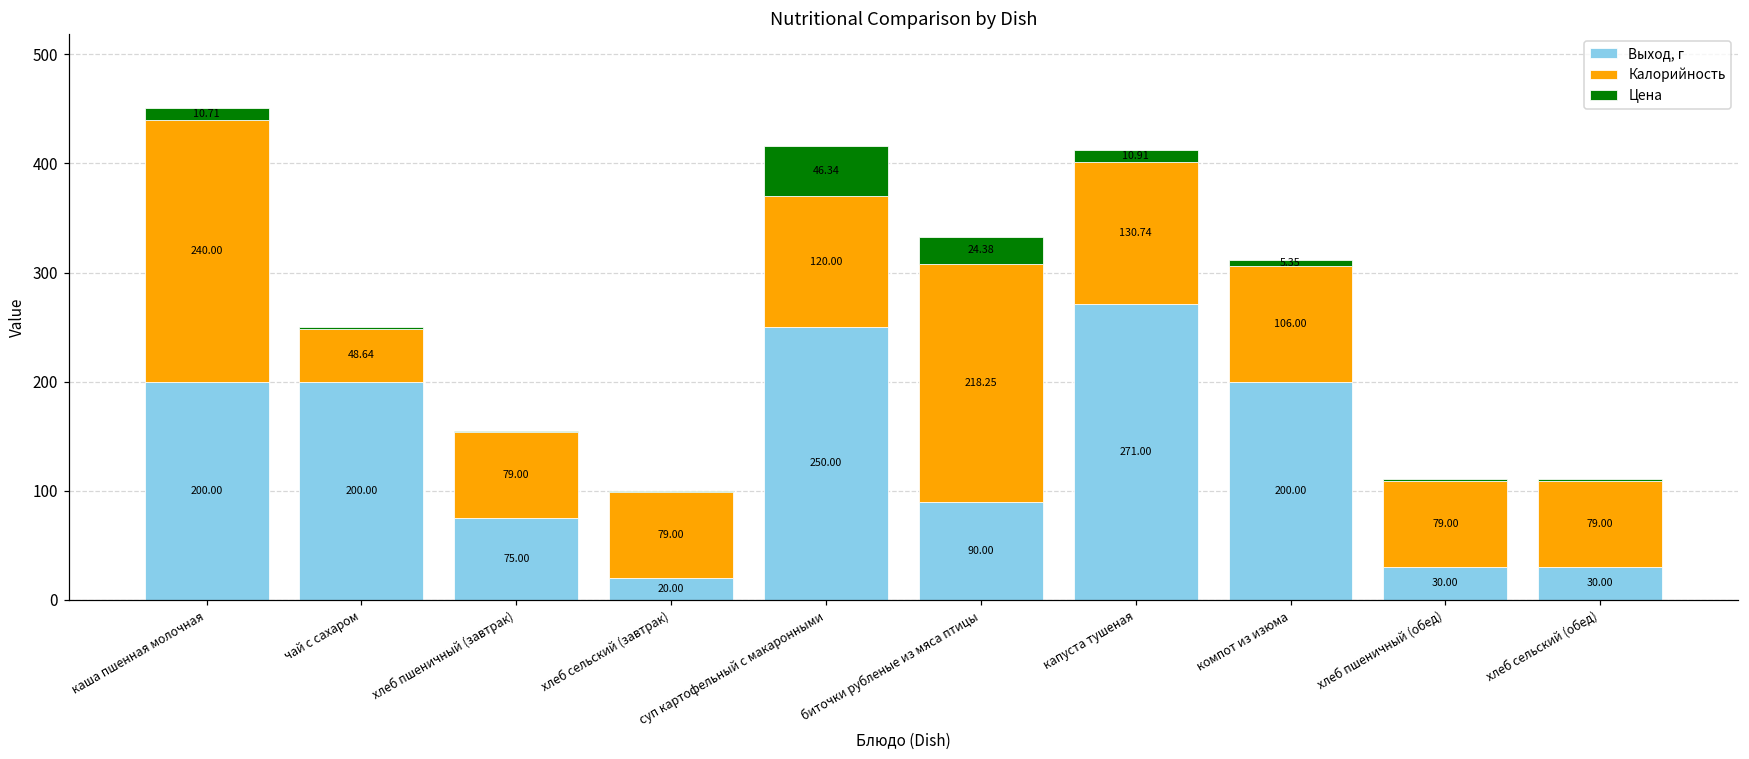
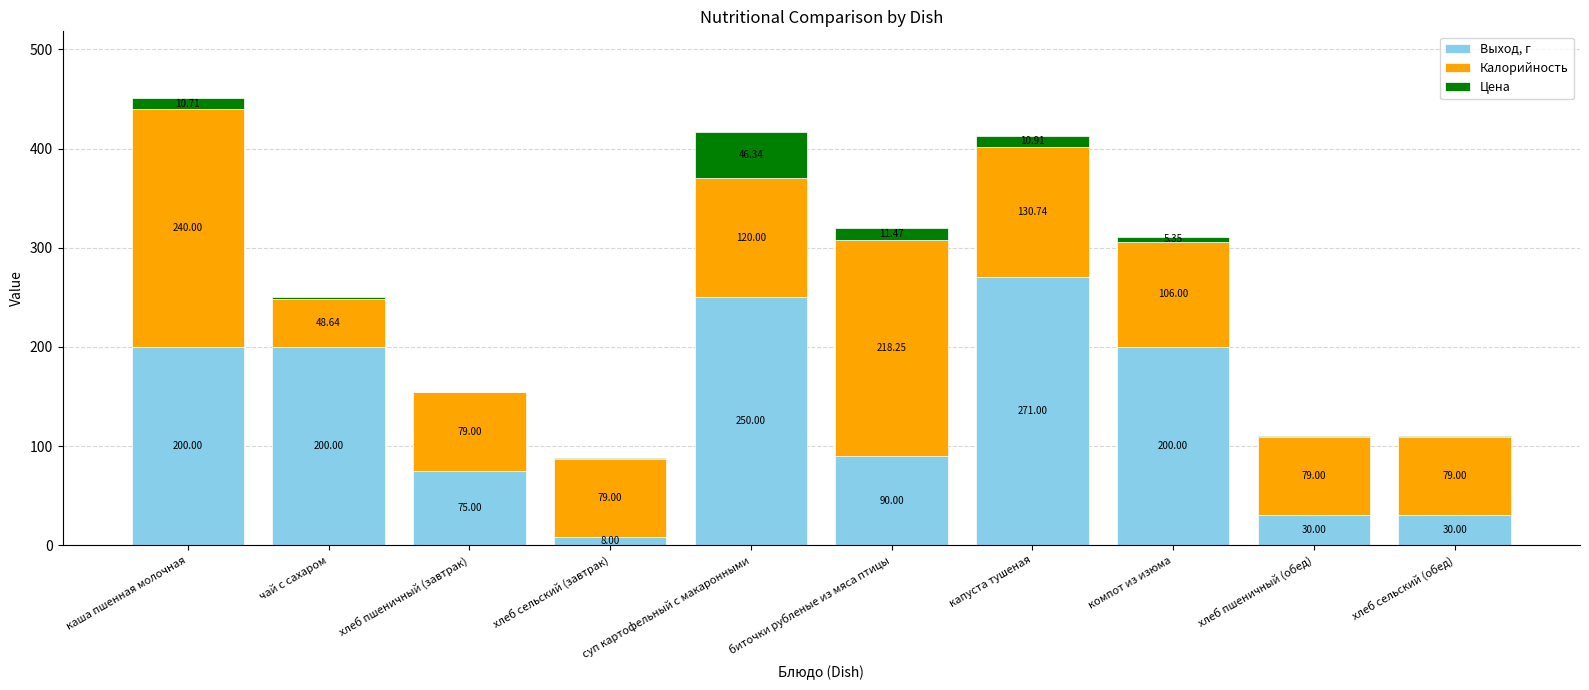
Выход, г, хлеб сельский (завтрак): 20.00 -> 8.00
Цена, биточки рубленые из мяса птицы: 24.38 -> 11.47
